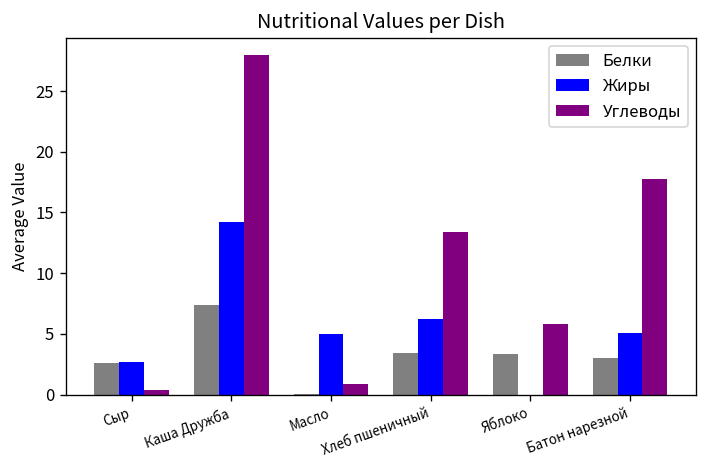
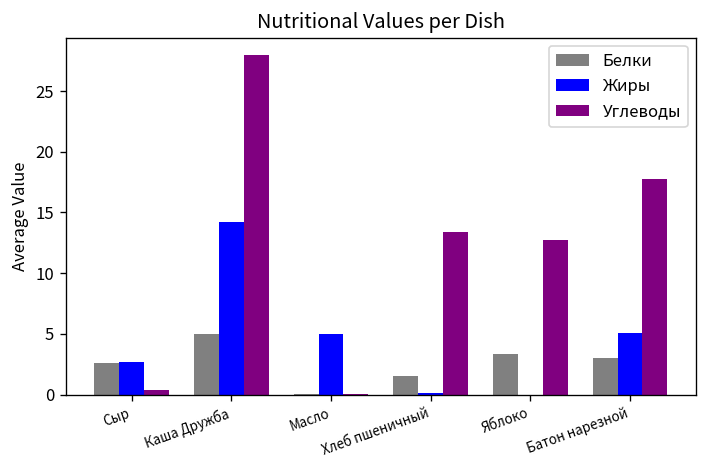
Белки, Каша Дружба: 7.4 -> 5.0
Углеводы, Масло: 0.9 -> 0.1
Белки, Хлеб пшеничный: 3.4 -> 1.5
Жиры, Хлеб пшеничный: 6.2 -> 0.2
Углеводы, Яблоко: 5.8 -> 12.7
